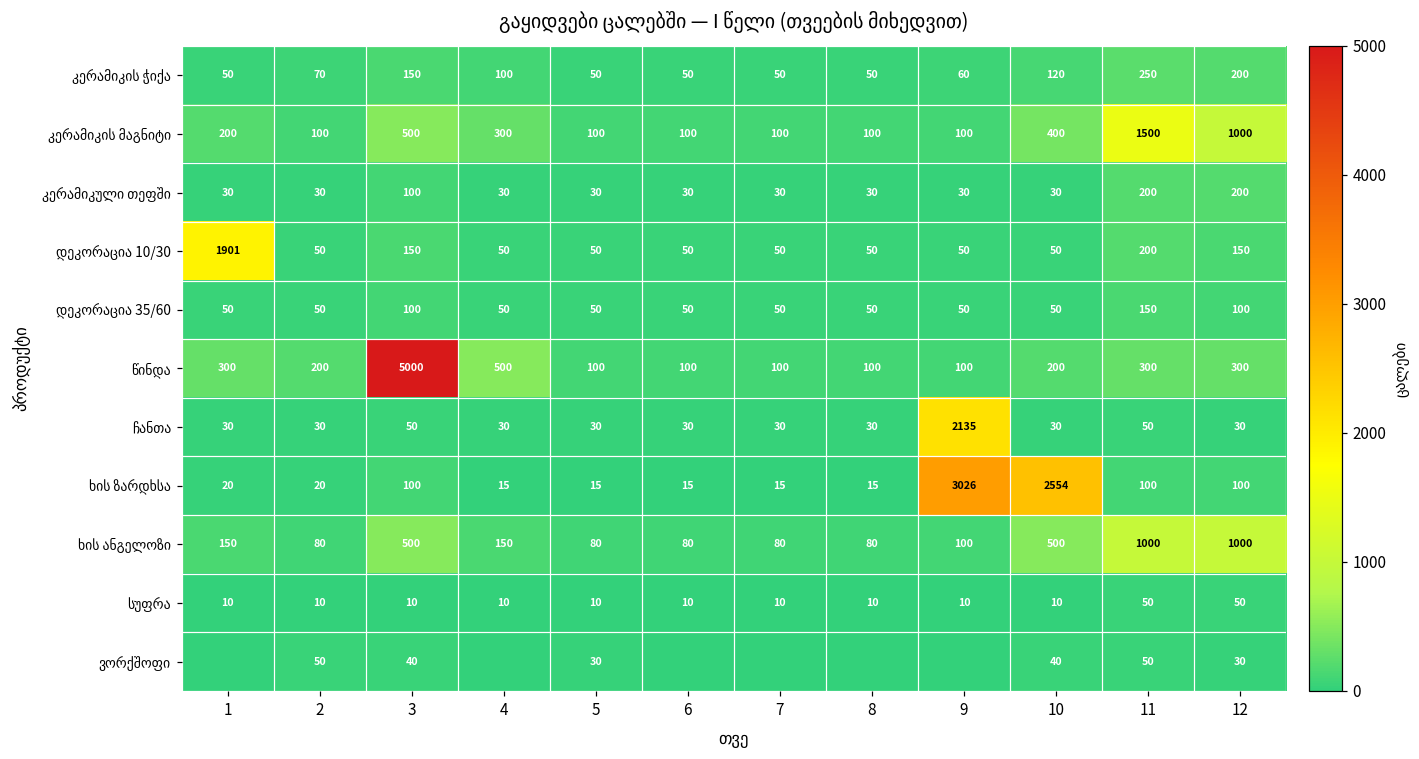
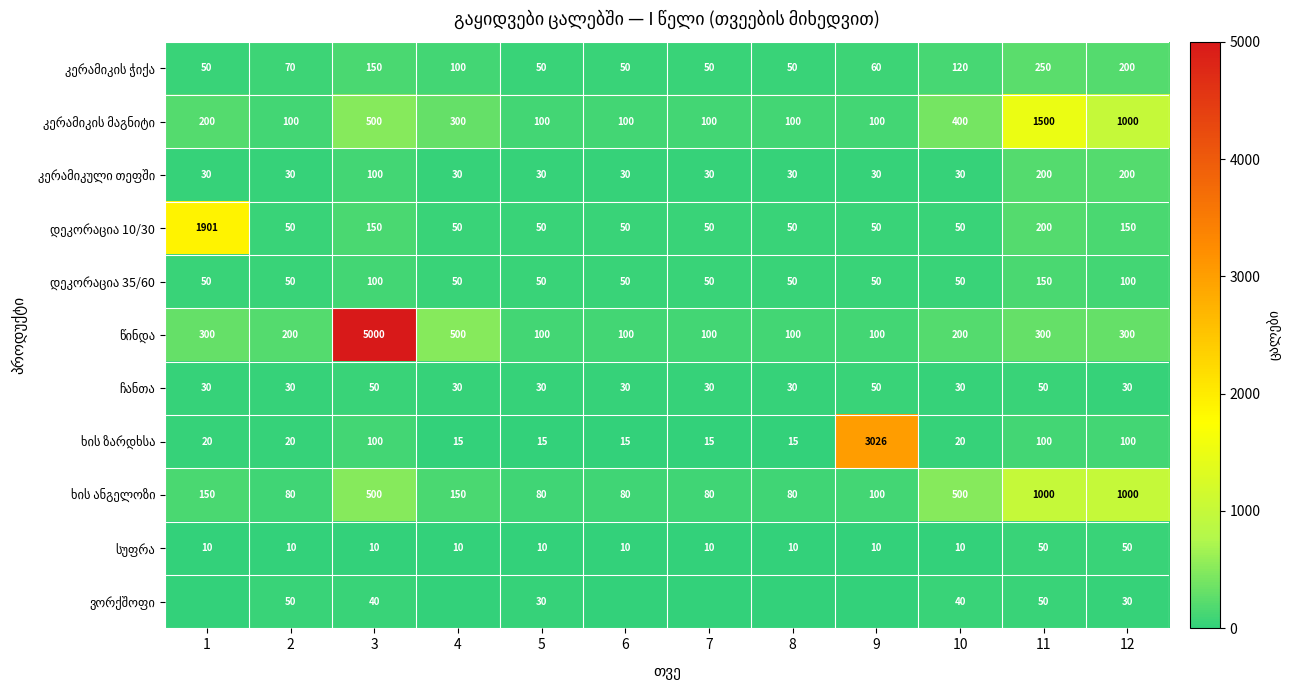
ჩანთა, 9: 2135 -> 50
ხის ზარდხსა, 10: 2554 -> 20
